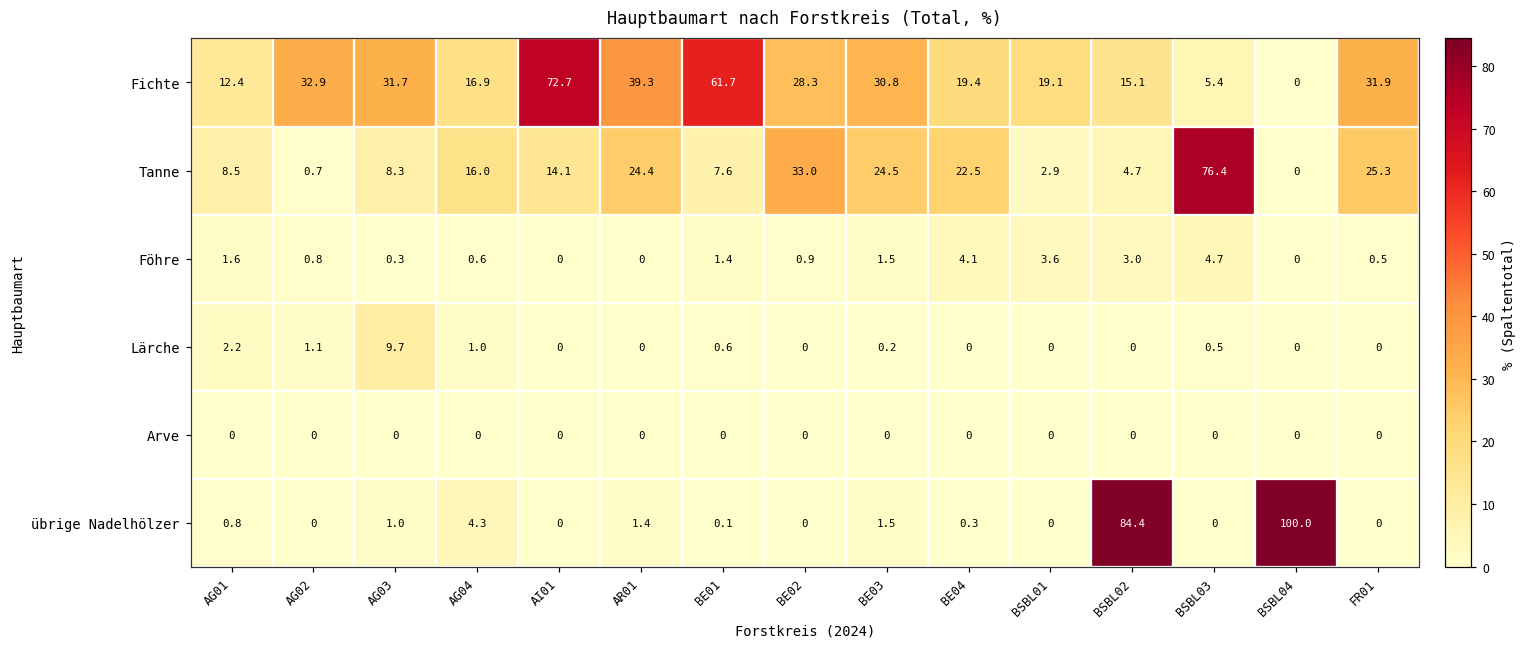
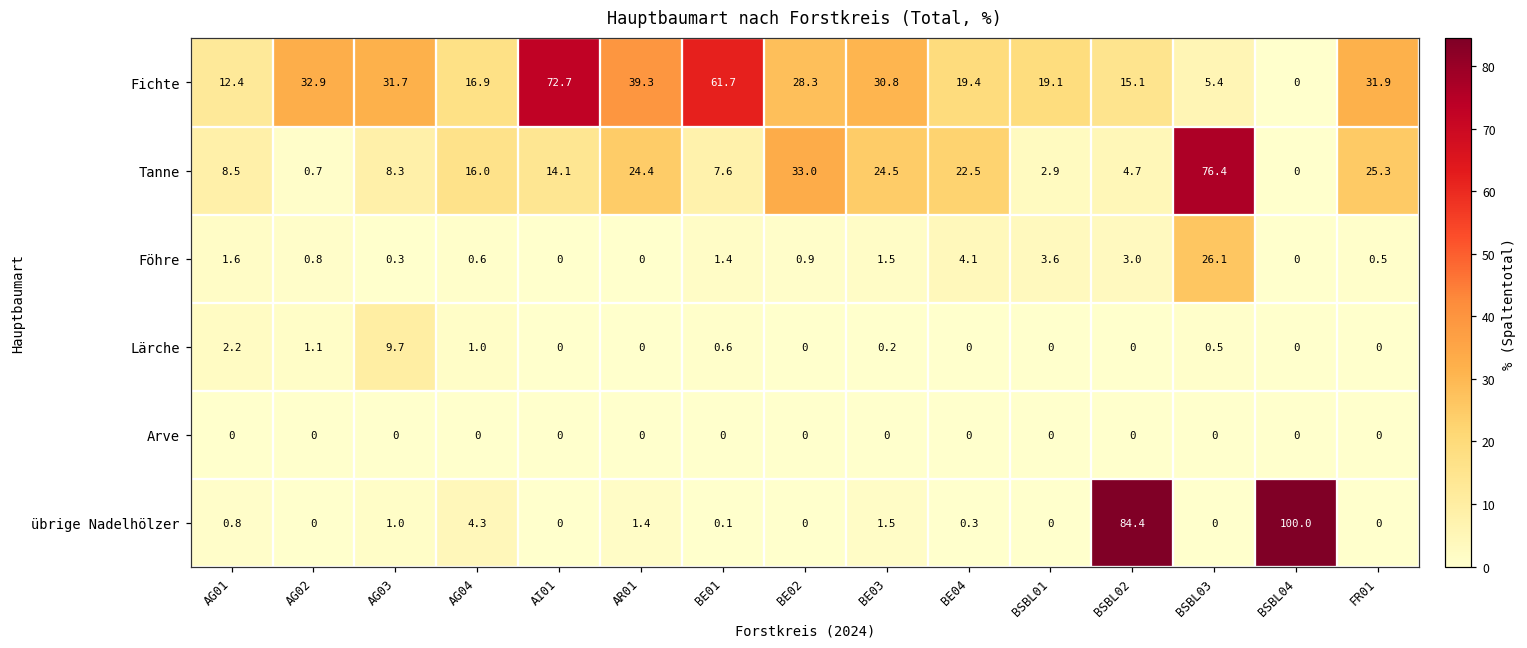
Föhre, BSBL03: 4.7 -> 26.1
